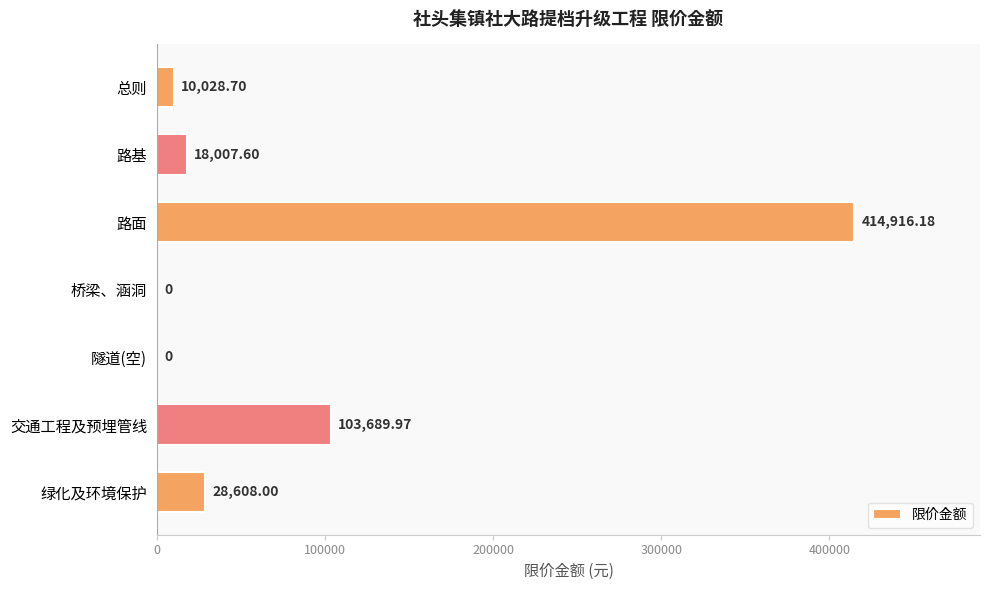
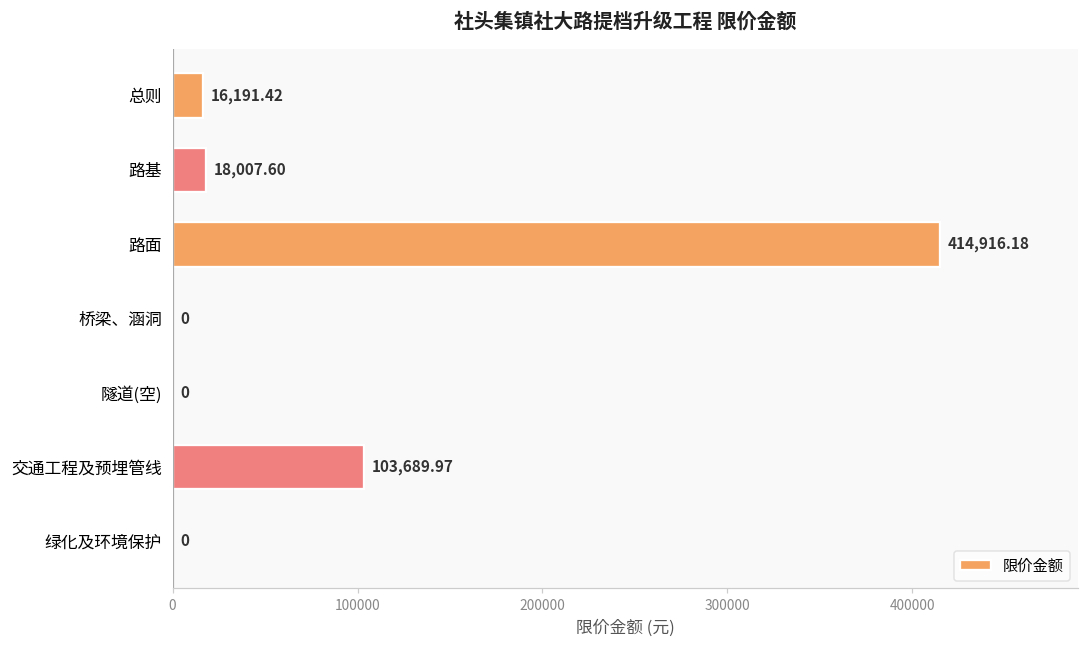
总则: 10,028.70 -> 16,191.42
绿化及环境保护: 28,608.00 -> 0
